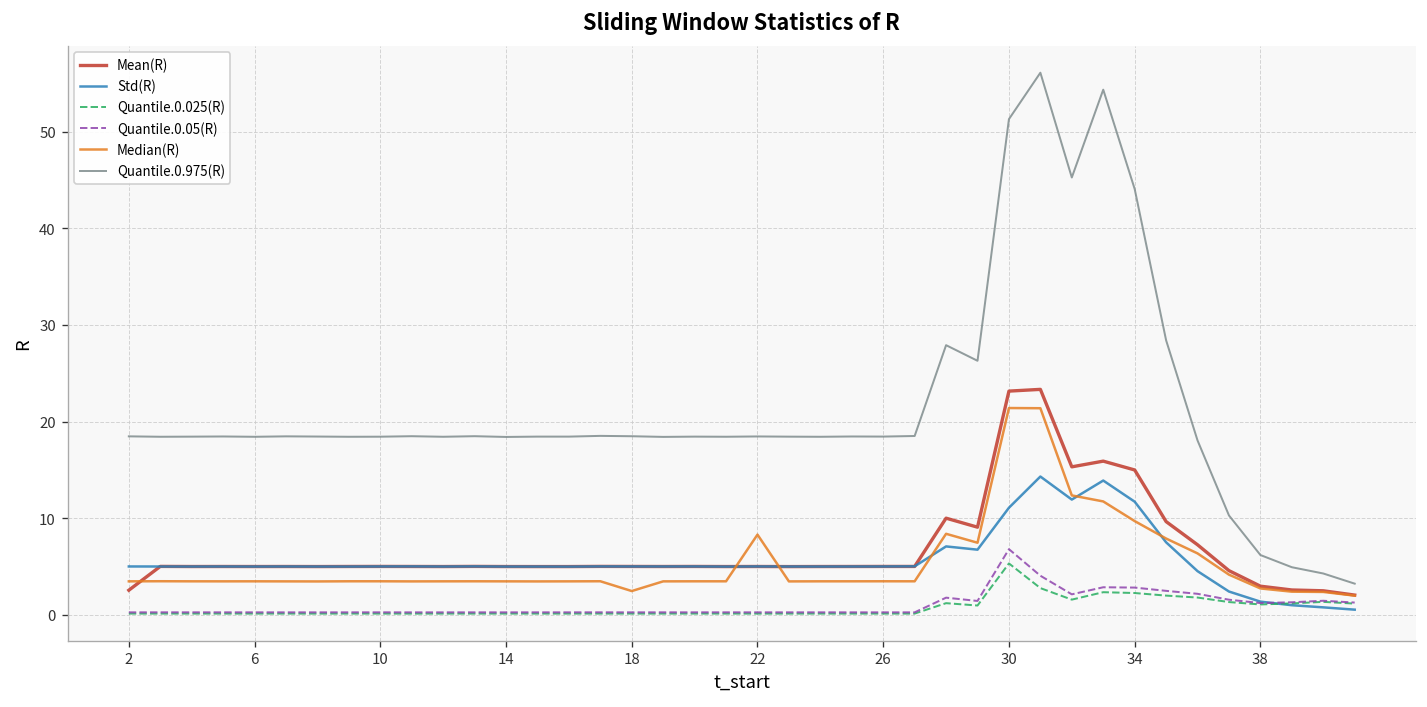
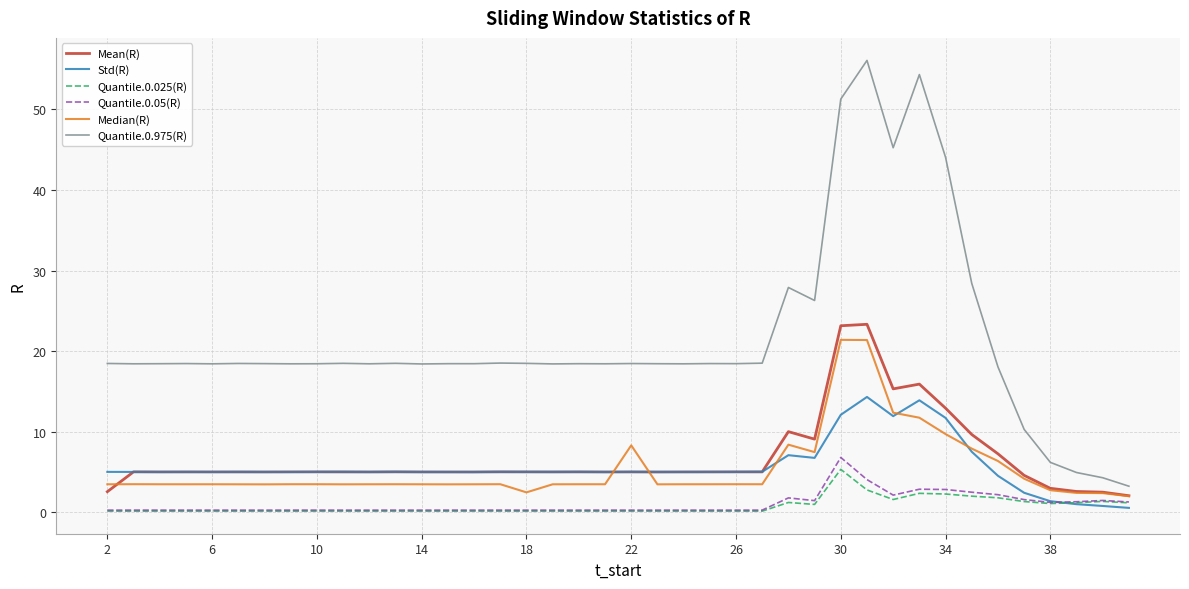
Std(R), 30: 11 -> 12
Mean(R), 34: 15 -> 13
